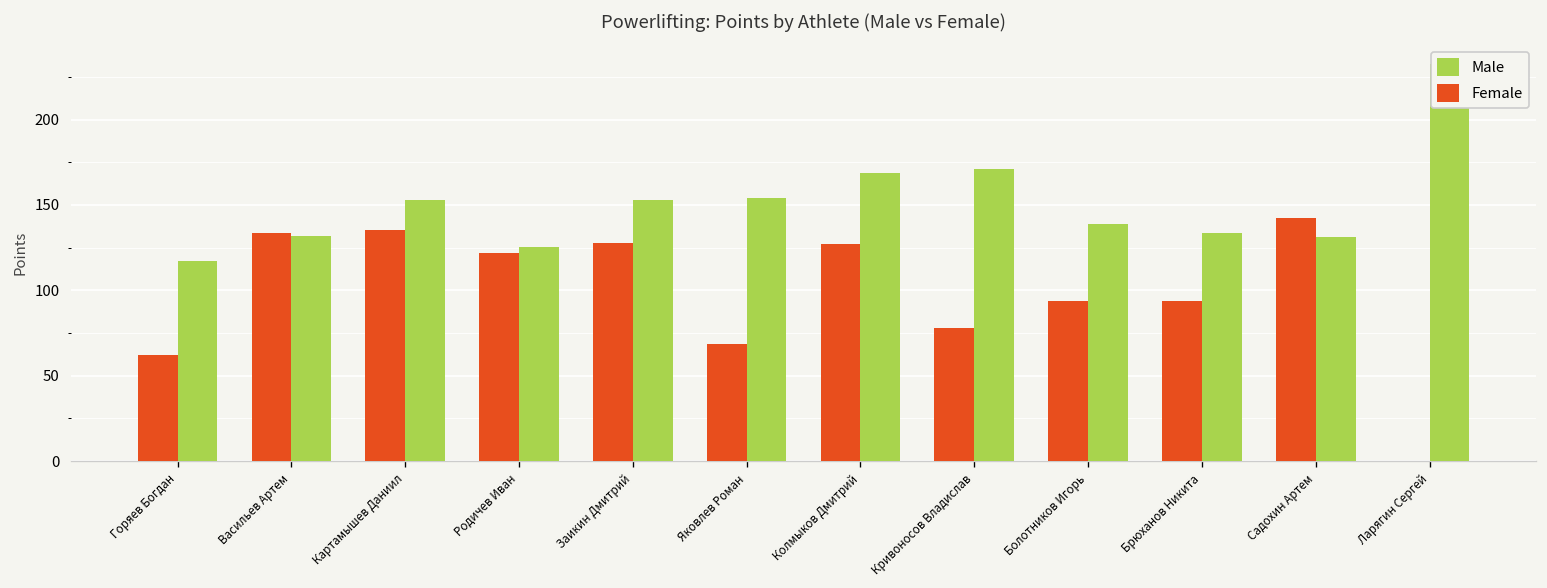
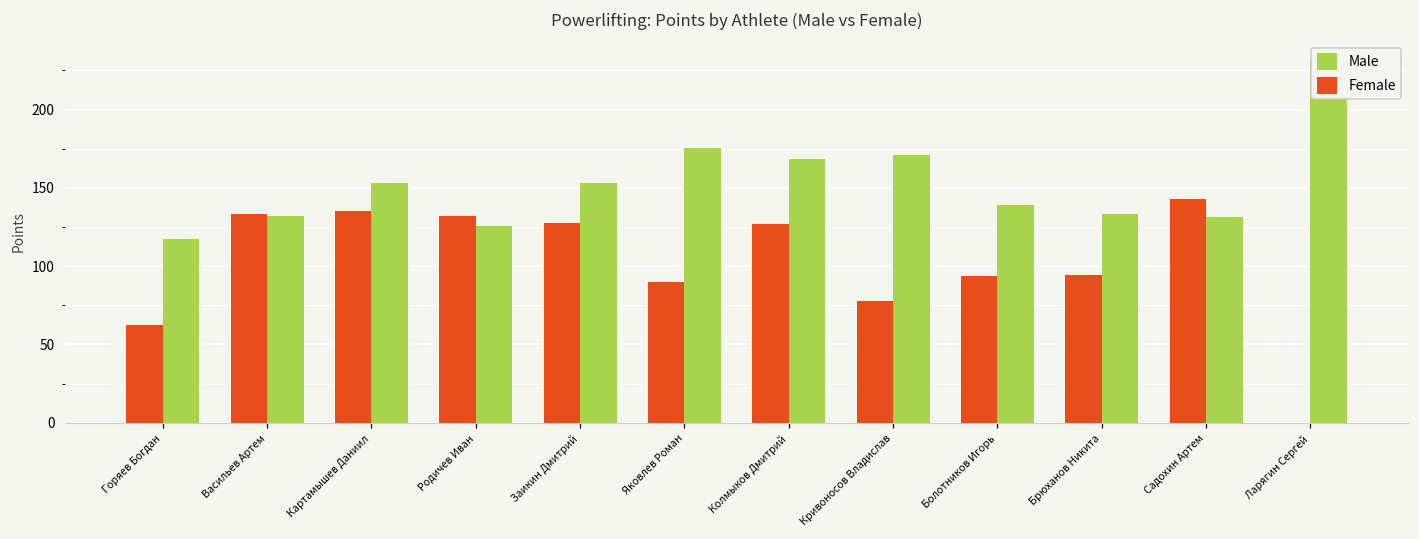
Female, Родичев Иван: 122 -> 132
Female, Яковлев Роман: 68 -> 90
Male, Яковлев Роман: 154 -> 176
